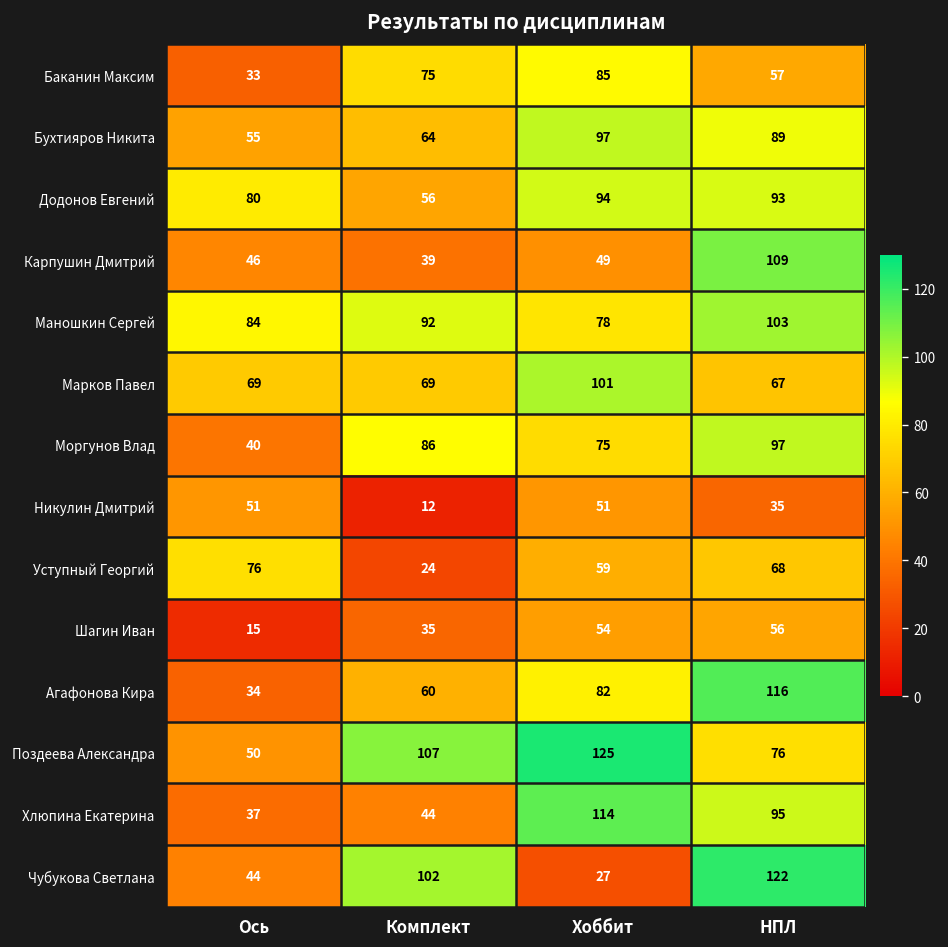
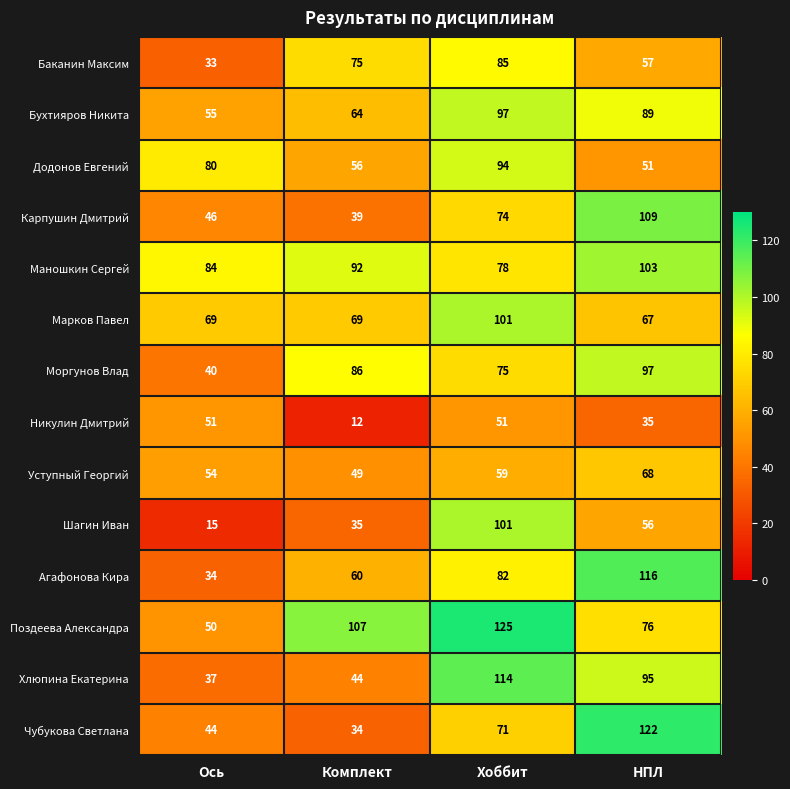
Додонов Евгений, НПЛ: 93 -> 51
Карпушин Дмитрий, Хоббит: 49 -> 74
Уступный Георгий, Ось: 76 -> 54
Уступный Георгий, Комплект: 24 -> 49
Шагин Иван, Хоббит: 54 -> 101
Чубукова Светлана, Комплект: 102 -> 34
Чубукова Светлана, Хоббит: 27 -> 71
